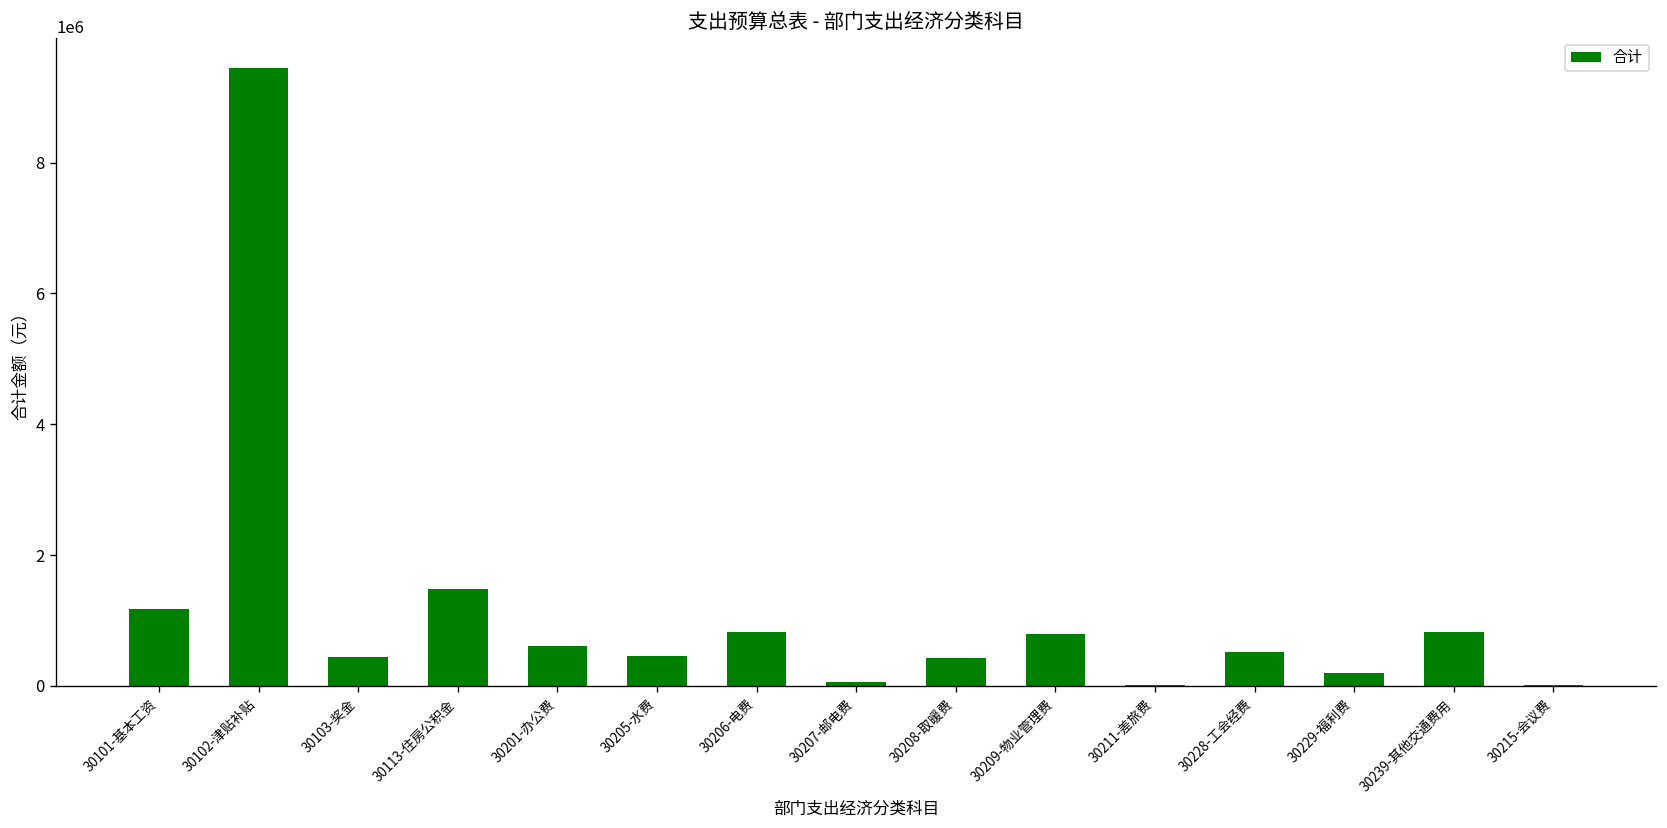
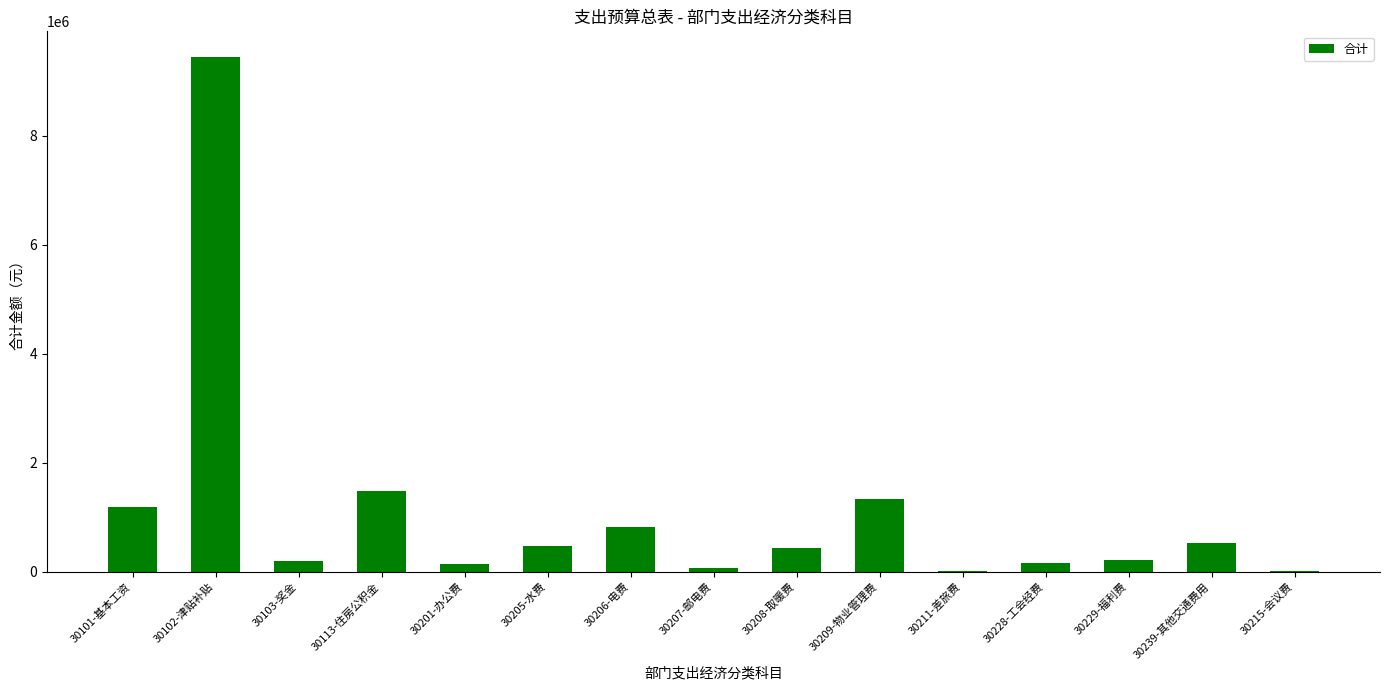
30103-奖金: 400000 -> 200000
30201-办公费: 600000 -> 100000
30209-物业管理费: 800000 -> 1300000
30228-工会经费: 500000 -> 100000
30239-其他交通费用: 800000 -> 500000
